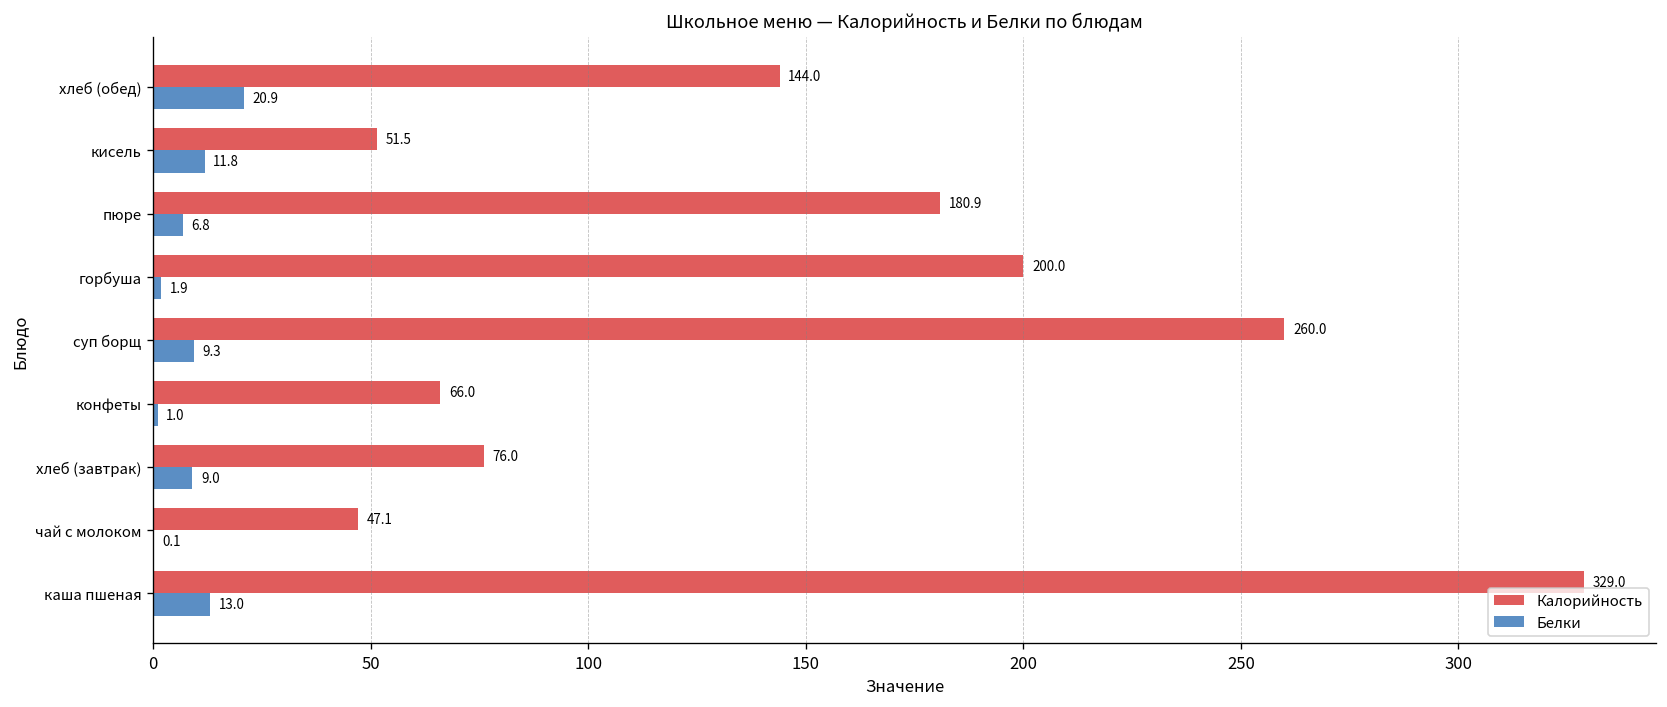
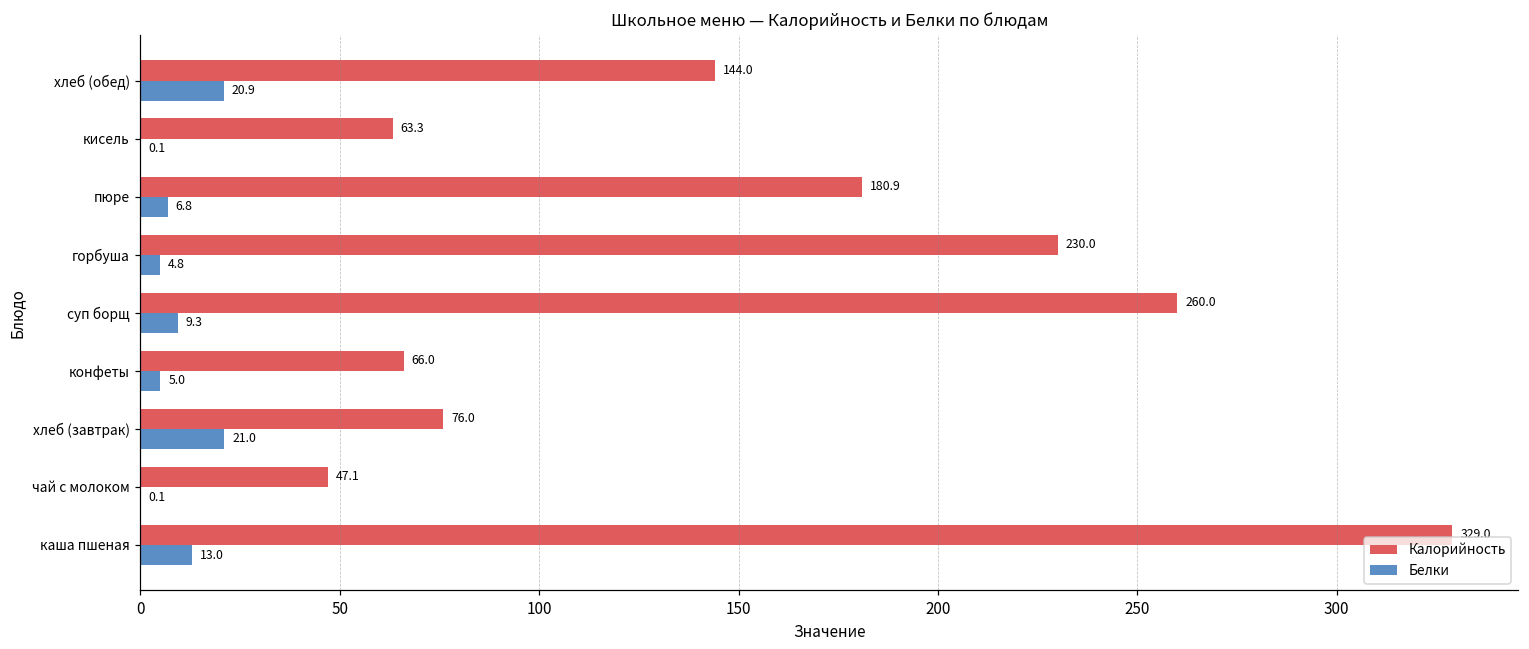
Калорийность, кисель: 51.5 -> 63.3
Белки, кисель: 11.8 -> 0.1
Калорийность, горбуша: 200.0 -> 230.0
Белки, горбуша: 1.9 -> 4.8
Белки, конфеты: 1.0 -> 5.0
Белки, хлеб (завтрак): 9.0 -> 21.0
